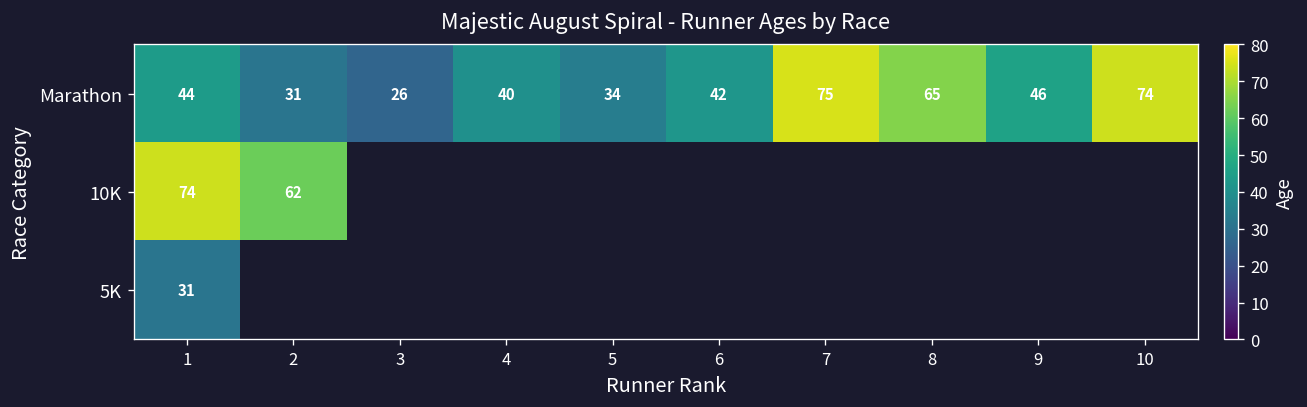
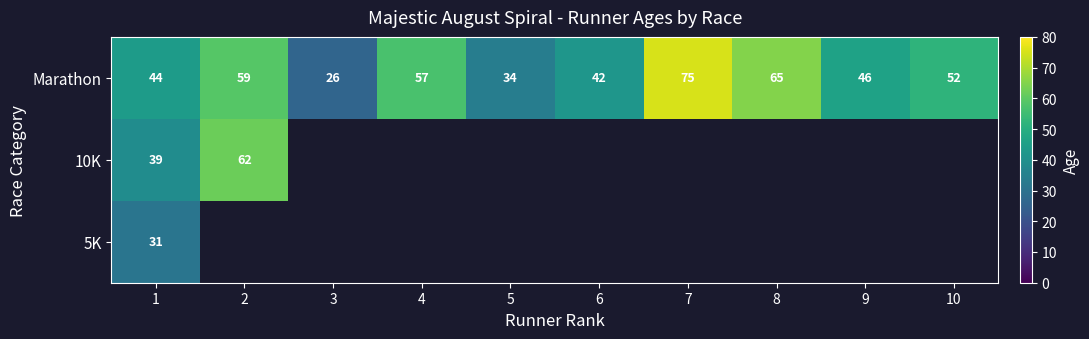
Marathon, 2: 31 -> 59
Marathon, 4: 40 -> 57
Marathon, 10: 74 -> 52
10K, 1: 74 -> 39
